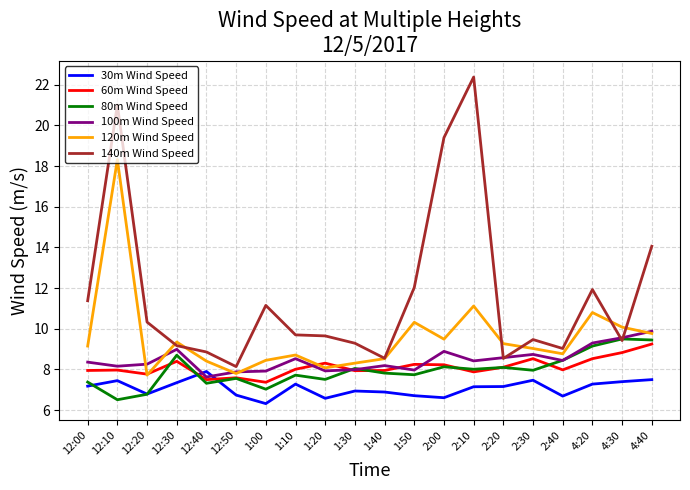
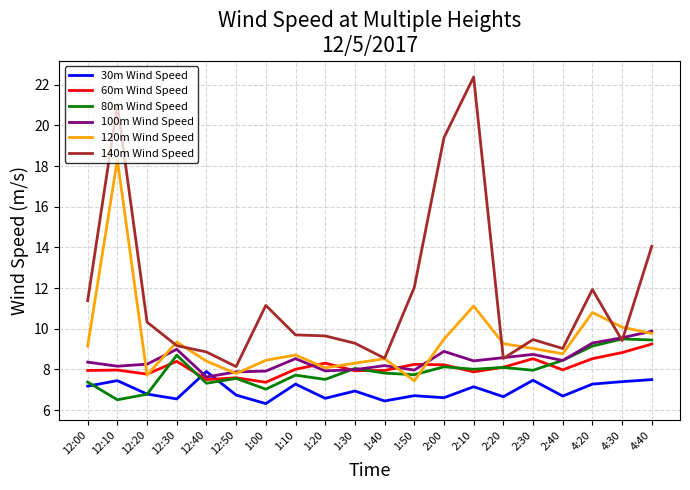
30m Wind Speed, 12:30: 7.4 -> 6.6
30m Wind Speed, 1:40: 6.9 -> 6.5
120m Wind Speed, 1:50: 10.3 -> 7.4
30m Wind Speed, 2:20: 7.2 -> 6.7
